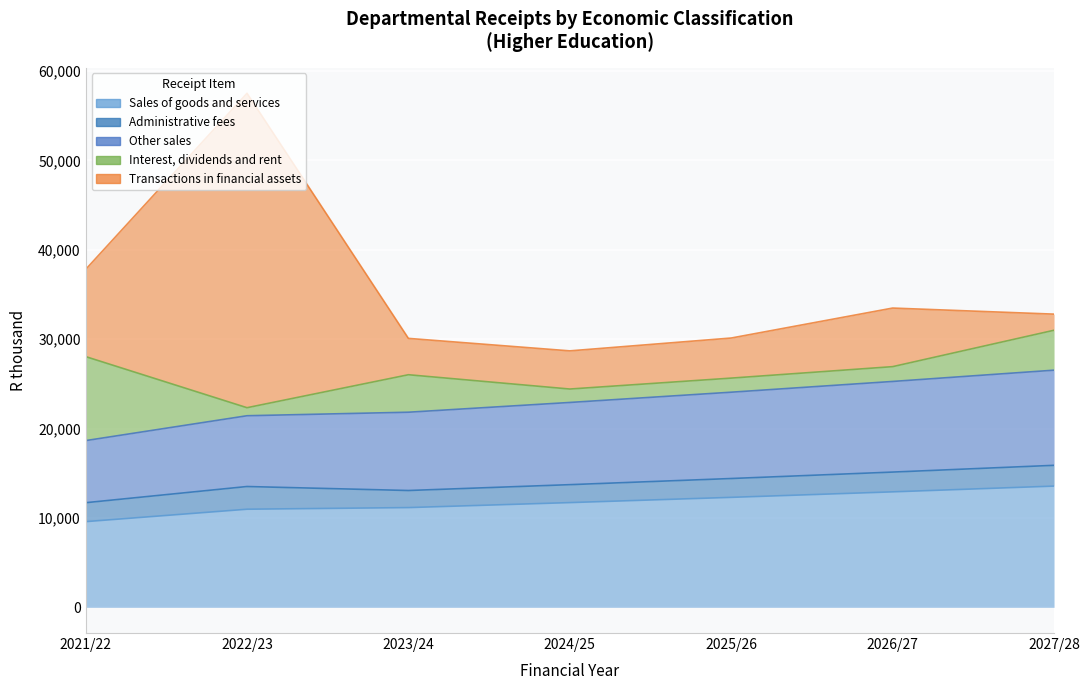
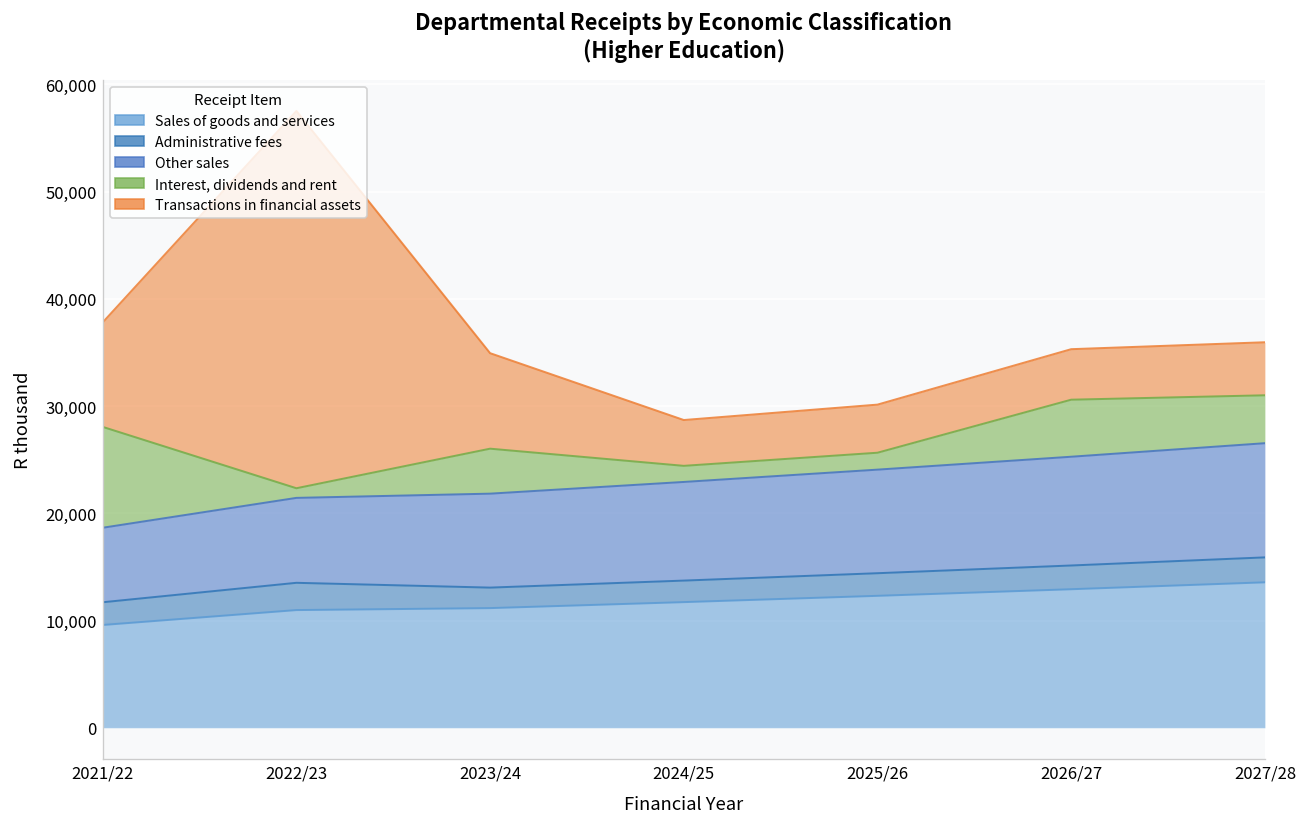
Transactions in financial assets, 2023/24: 4,000 -> 9,000
Interest, dividends and rent, 2026/27: 2,000 -> 5,000
Transactions in financial assets, 2026/27: 7,000 -> 5,000
Transactions in financial assets, 2027/28: 2,000 -> 5,000
